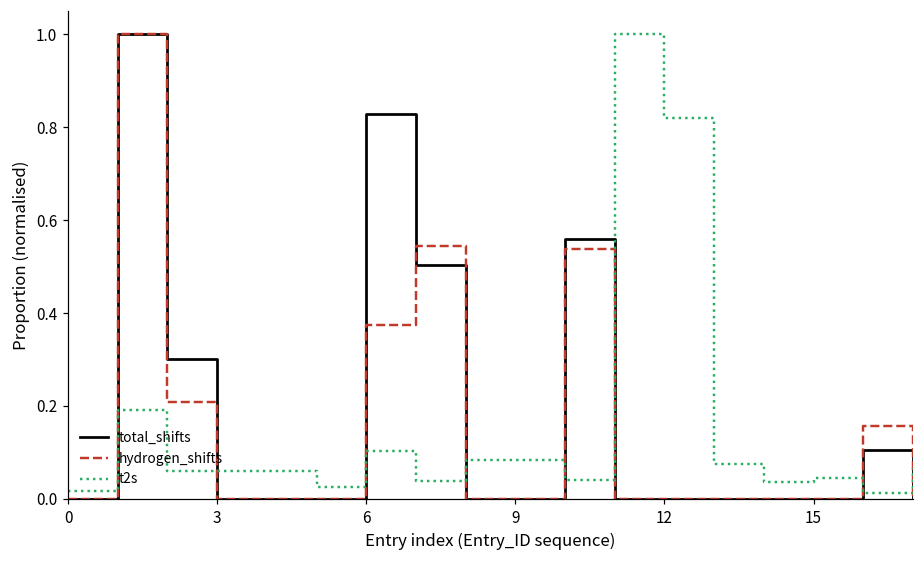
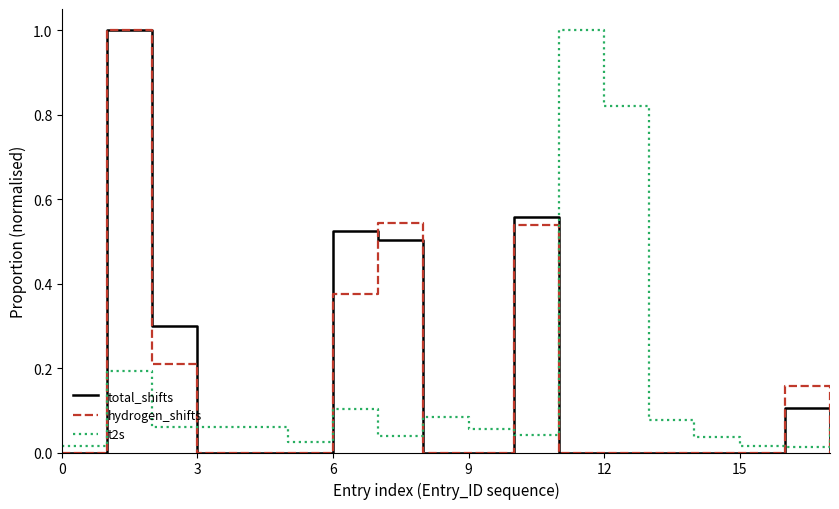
total_shifts, 6: 0.83 -> 0.52
t2s, 9: 0.08 -> 0.06
t2s, 15: 0.04 -> 0.02
